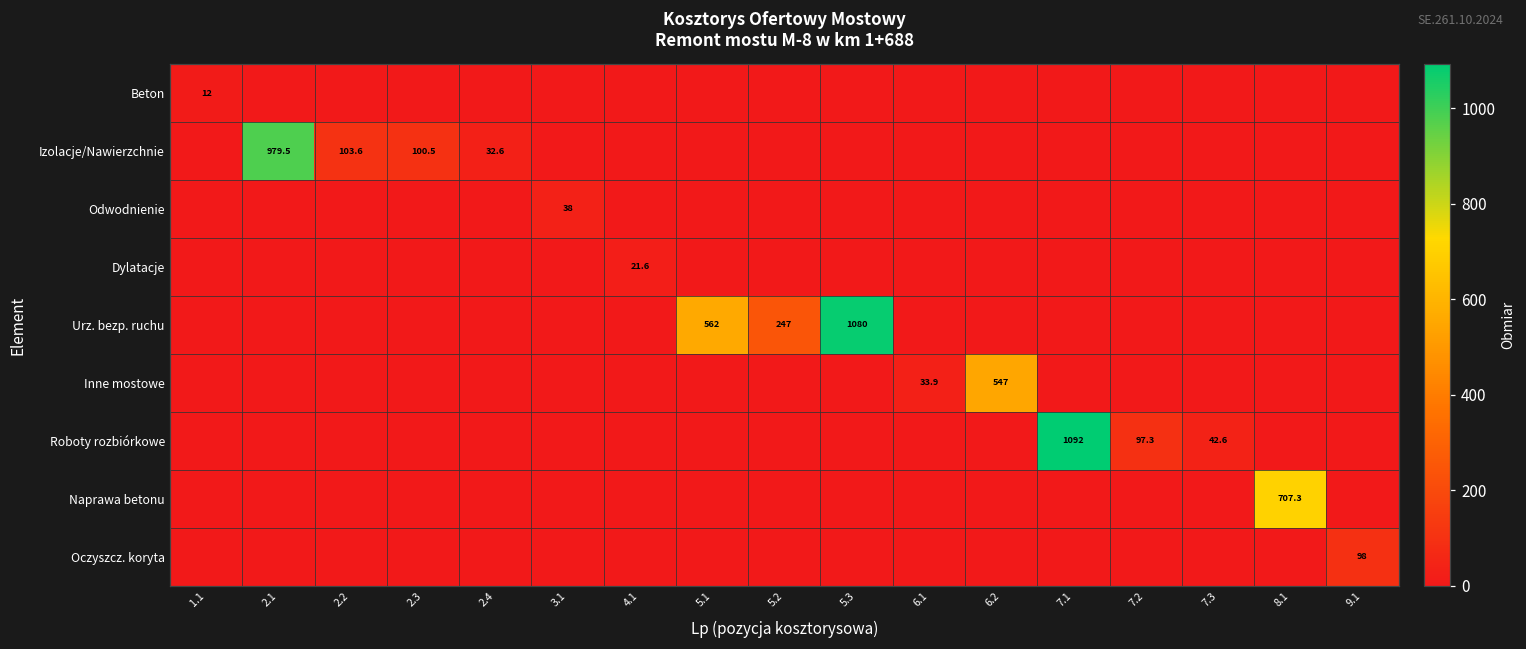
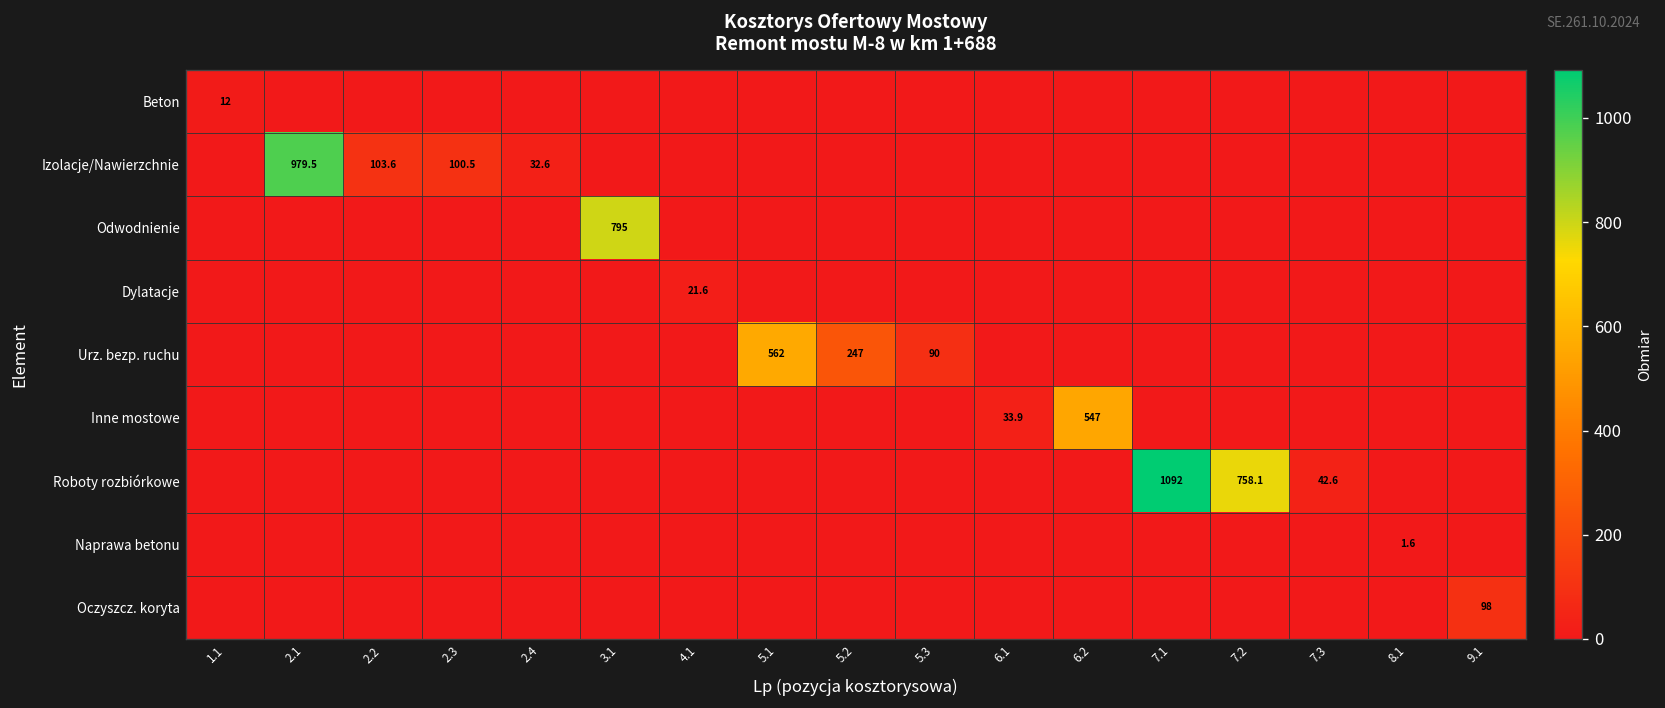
Odwodnienie, 3.1: 38 -> 795
Urz. bezp. ruchu, 5.3: 1080 -> 90
Roboty rozbiórkowe, 7.2: 97.3 -> 758.1
Naprawa betonu, 8.1: 707.3 -> 1.6
